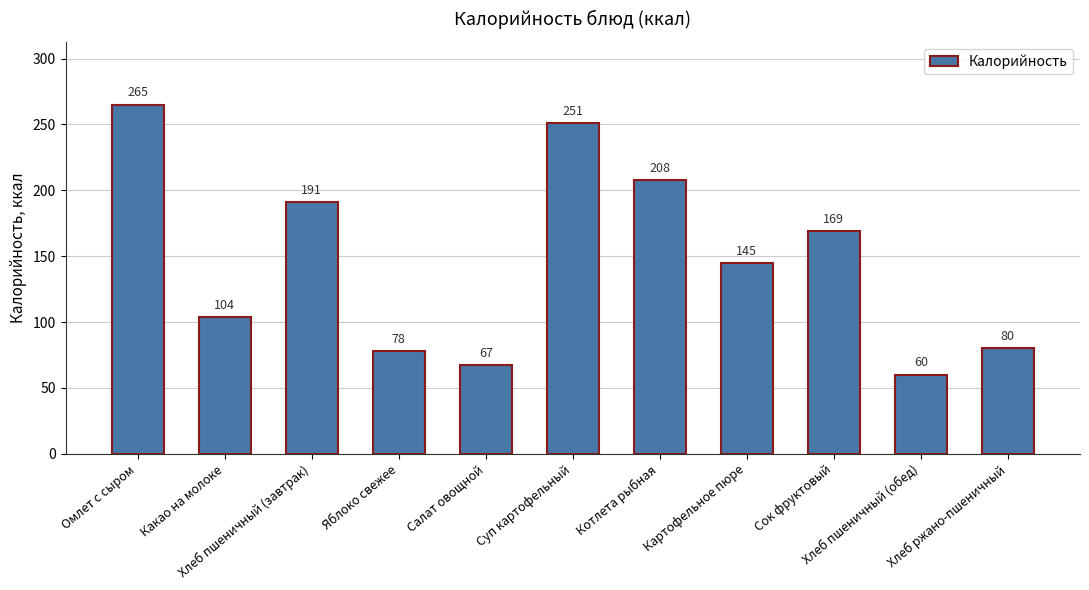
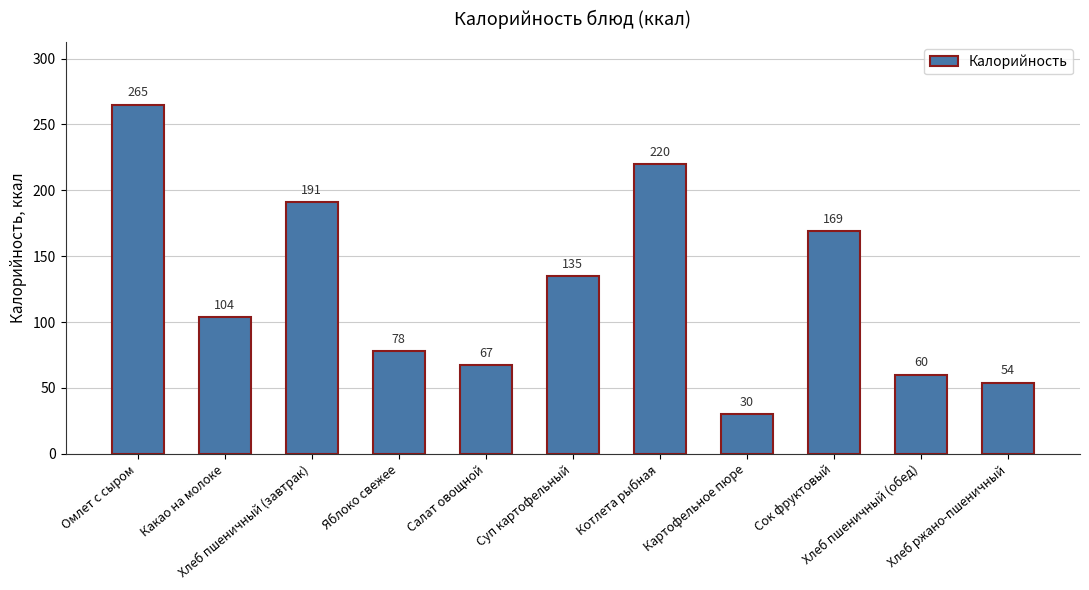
Суп картофельный: 251 -> 135
Котлета рыбная: 208 -> 220
Картофельное пюре: 145 -> 30
Хлеб ржано-пшеничный: 80 -> 54
